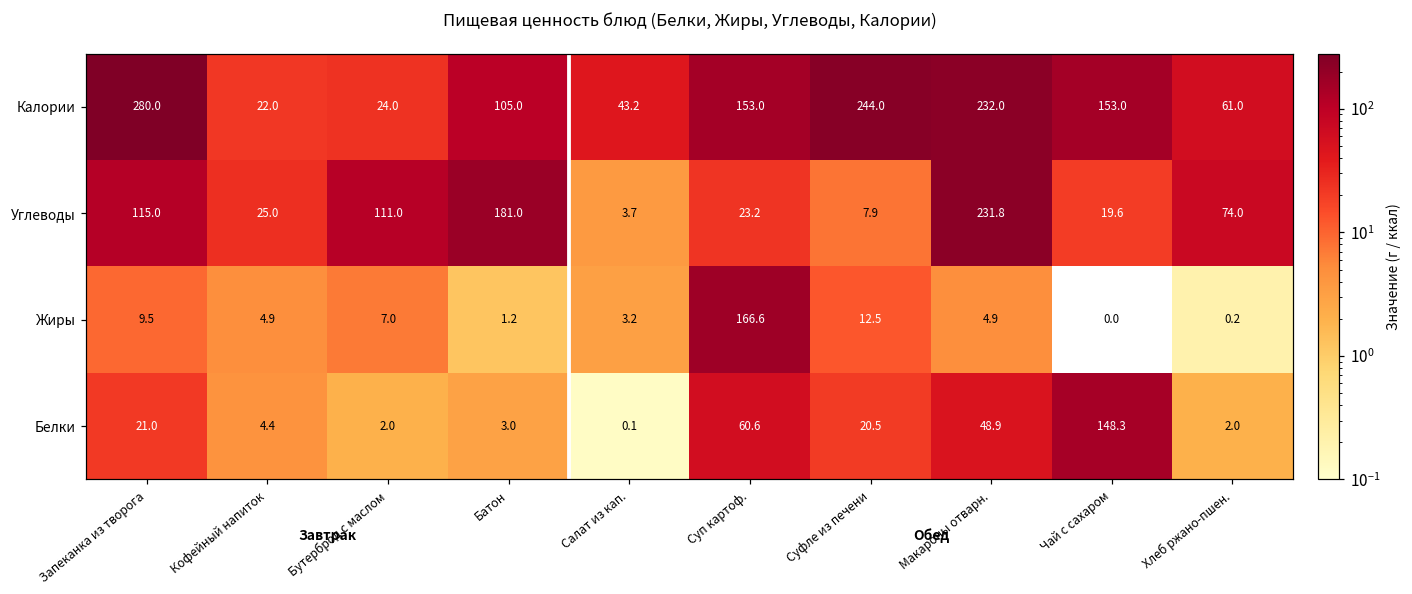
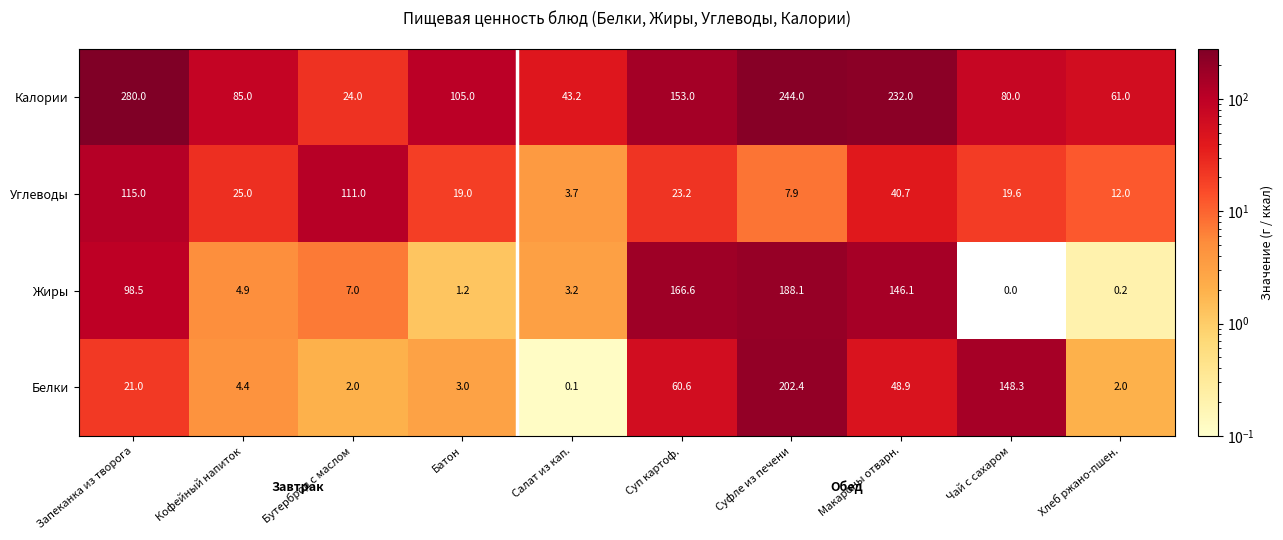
Калории, Кофейный напиток: 22.0 -> 85.0
Калории, Чай с сахаром: 153.0 -> 80.0
Углеводы, Батон: 181.0 -> 19.0
Углеводы, Макароны отварн.: 231.8 -> 40.7
Углеводы, Хлеб ржано-пшен.: 74.0 -> 12.0
Жиры, Запеканка из творога: 9.5 -> 98.5
Жиры, Суфле из печени: 12.5 -> 188.1
Жиры, Макароны отварн.: 4.9 -> 146.1
Белки, Суфле из печени: 20.5 -> 202.4
